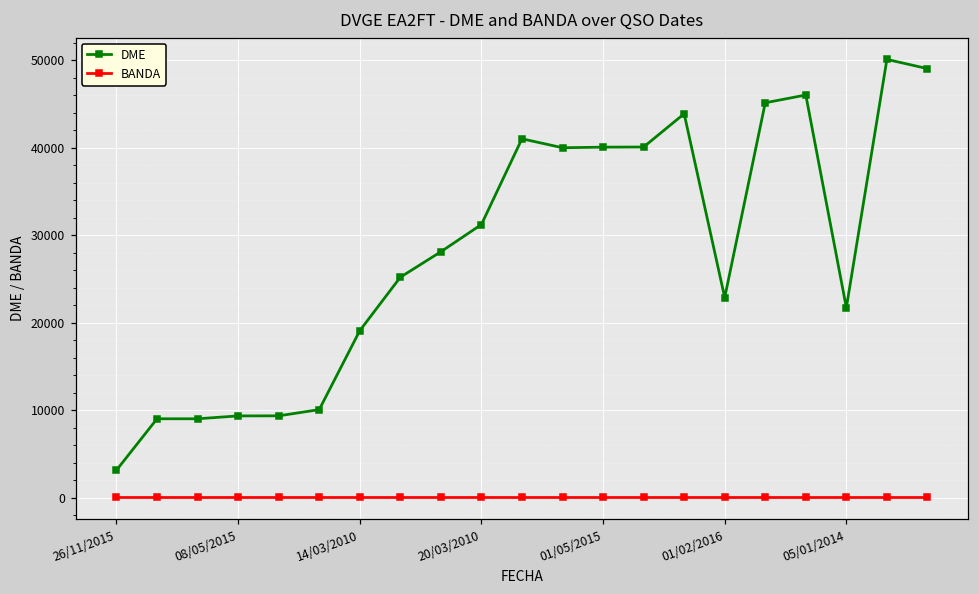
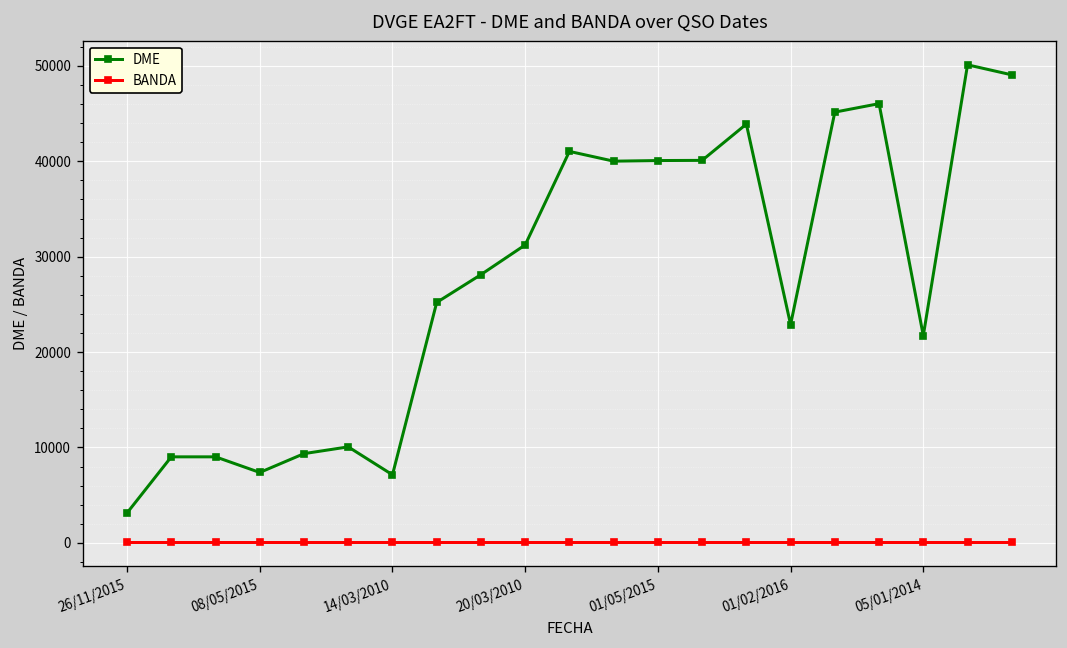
DME, 08/05/2015: 9000 -> 7000
DME, 14/03/2010: 19000 -> 7000
